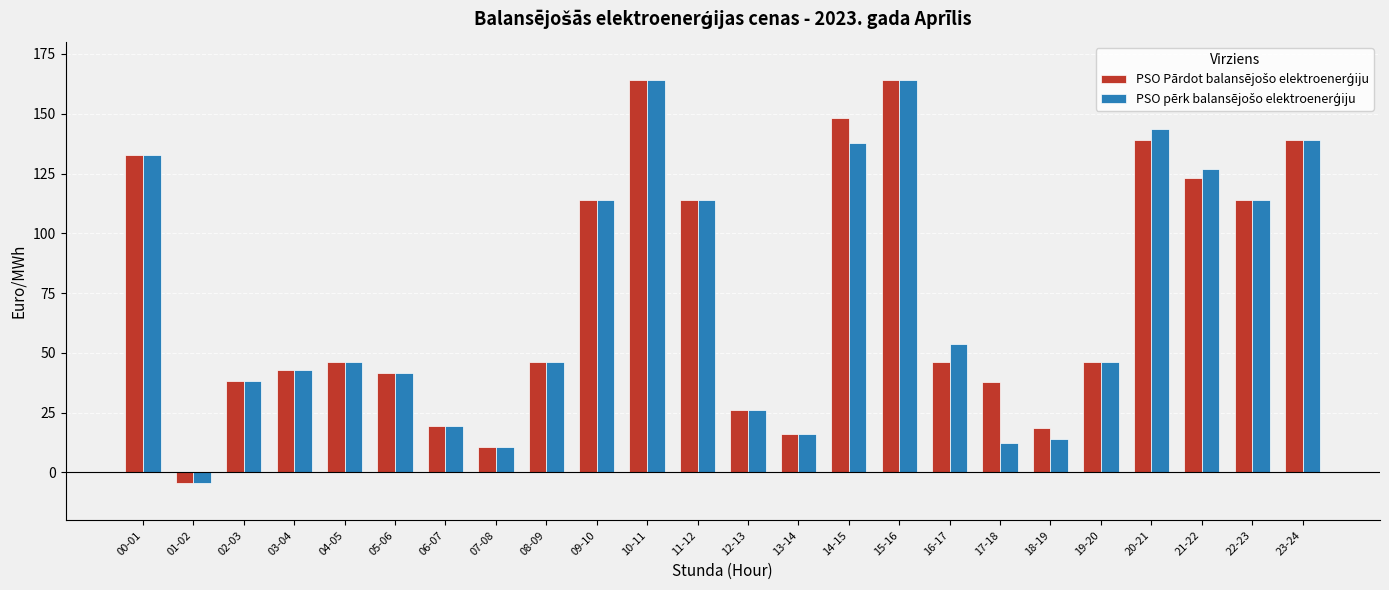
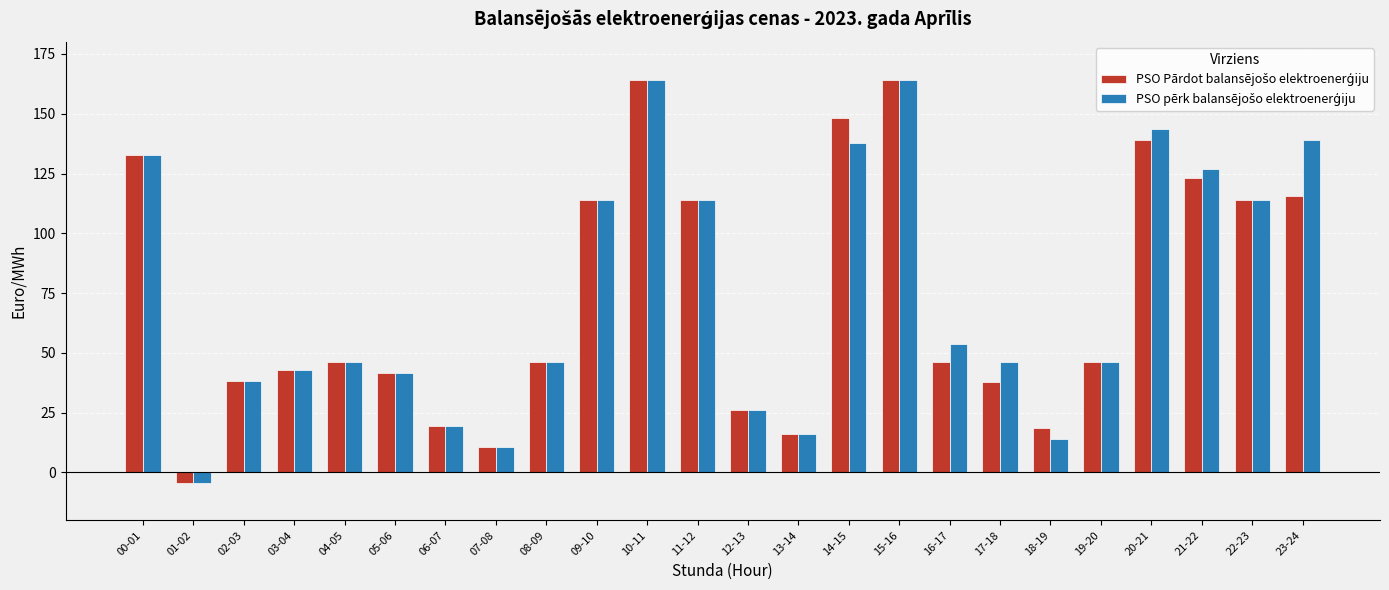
PSO pērk balansējošo elektroenerģiju, 17-18: 13 -> 46
PSO Pārdot balansējošo elektroenerģiju, 23-24: 139 -> 116
